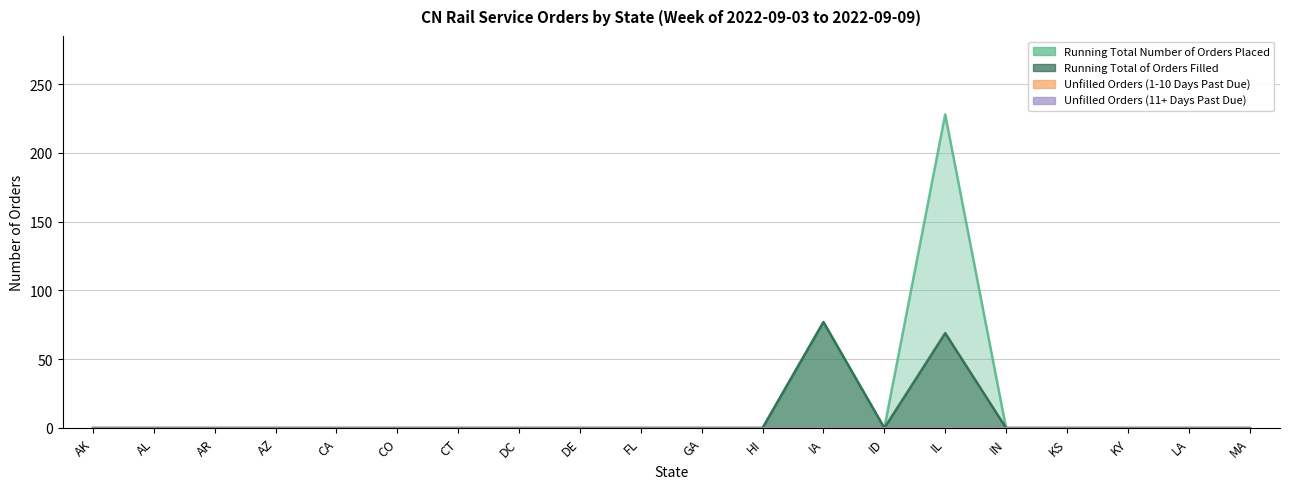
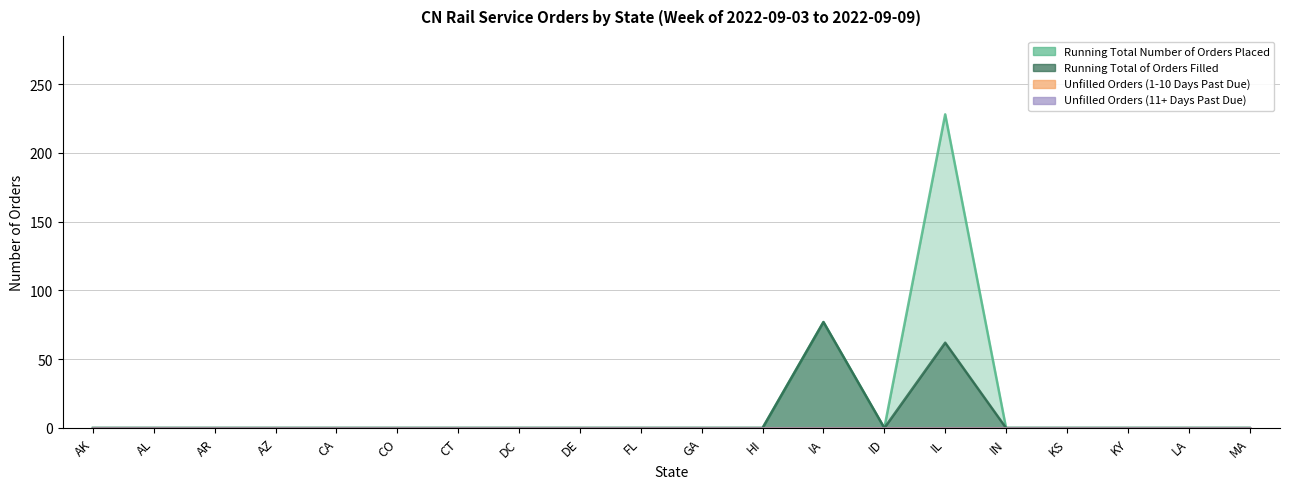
Running Total of Orders Filled, IL: 69 -> 62
